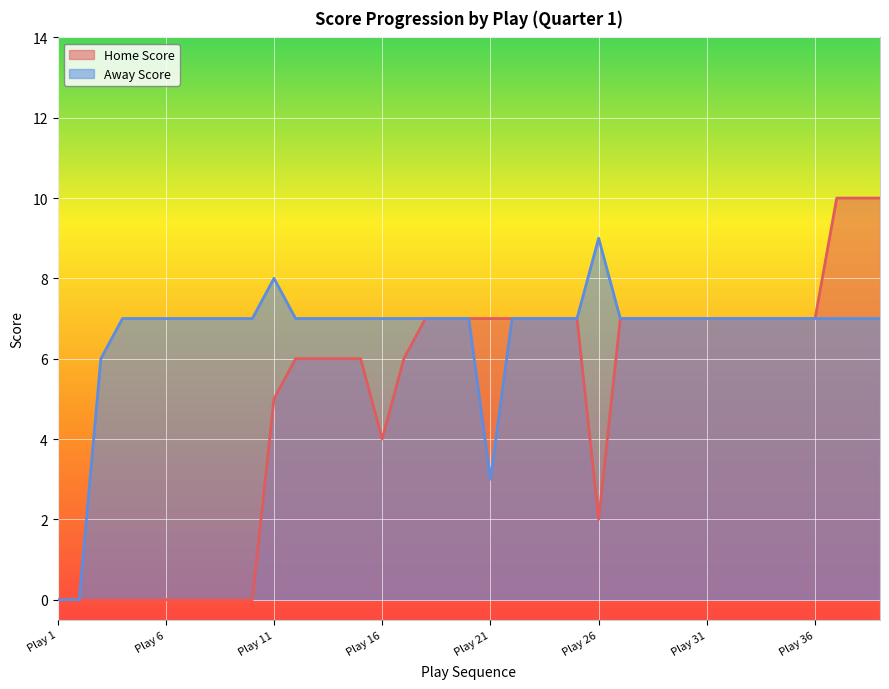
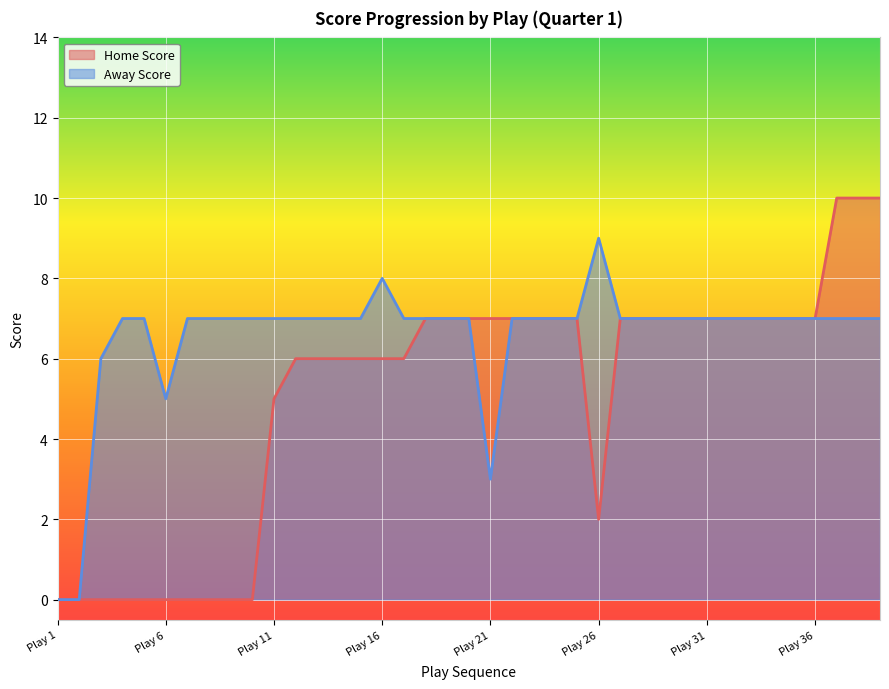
Away Score, Play 6: 7 -> 5
Away Score, Play 11: 8 -> 7
Home Score, Play 16: 4 -> 6
Away Score, Play 16: 7 -> 8
